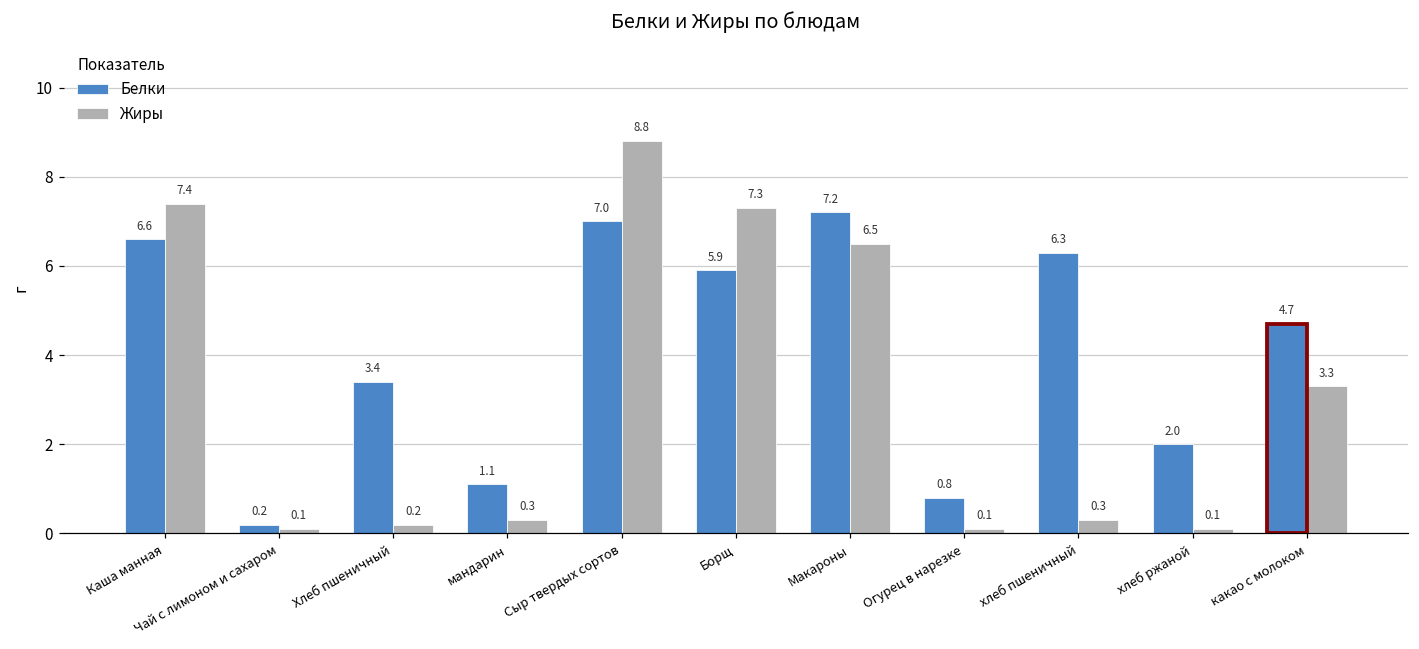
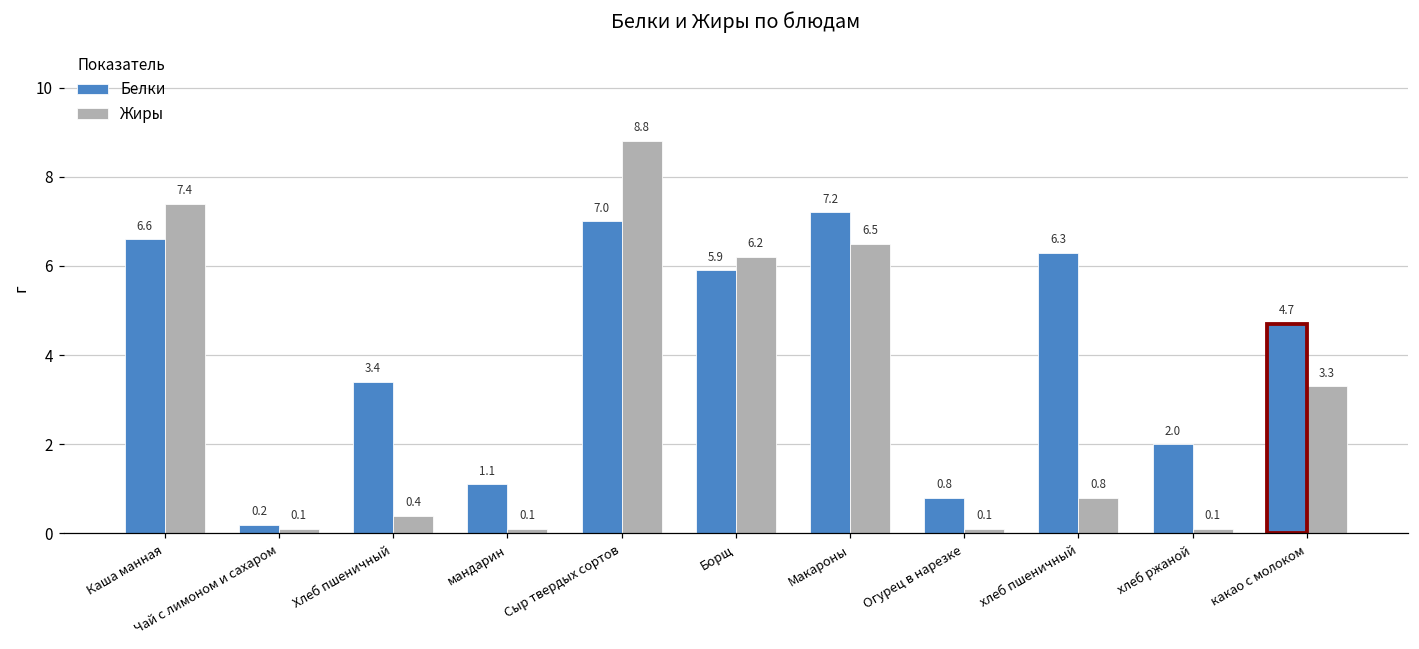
Жиры, Хлеб пшеничный: 0.2 -> 0.4
Жиры, мандарин: 0.3 -> 0.1
Жиры, Борщ: 7.3 -> 6.2
Жиры, хлеб пшеничный: 0.3 -> 0.8
